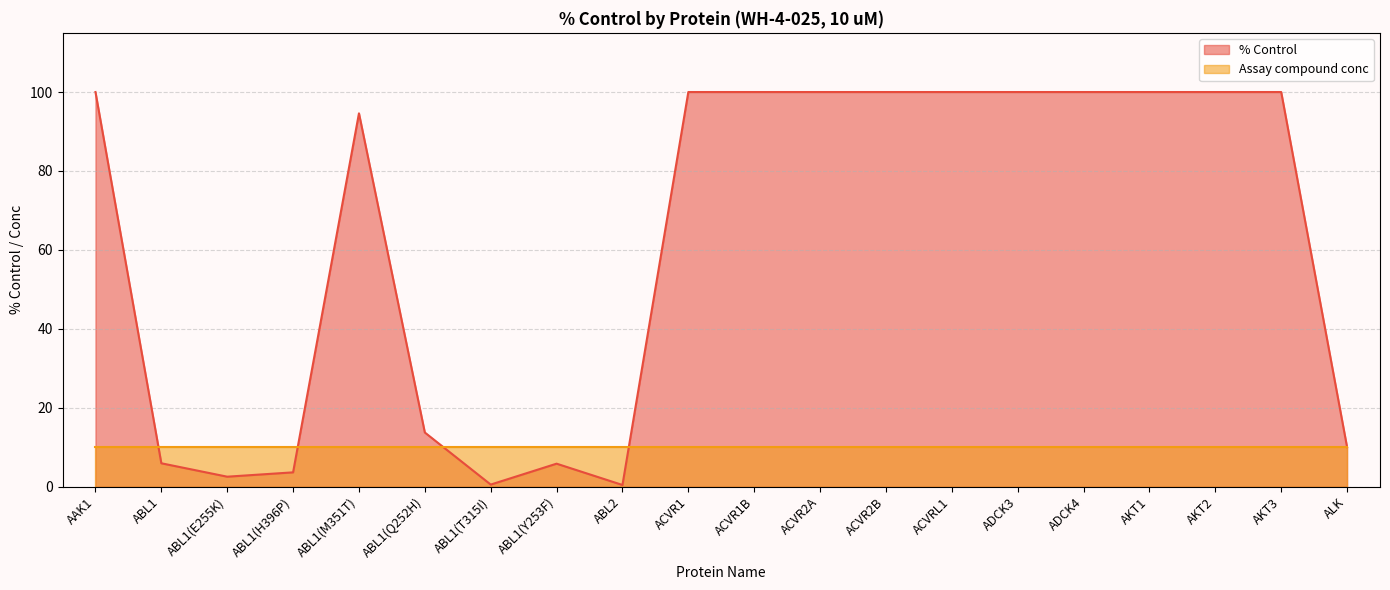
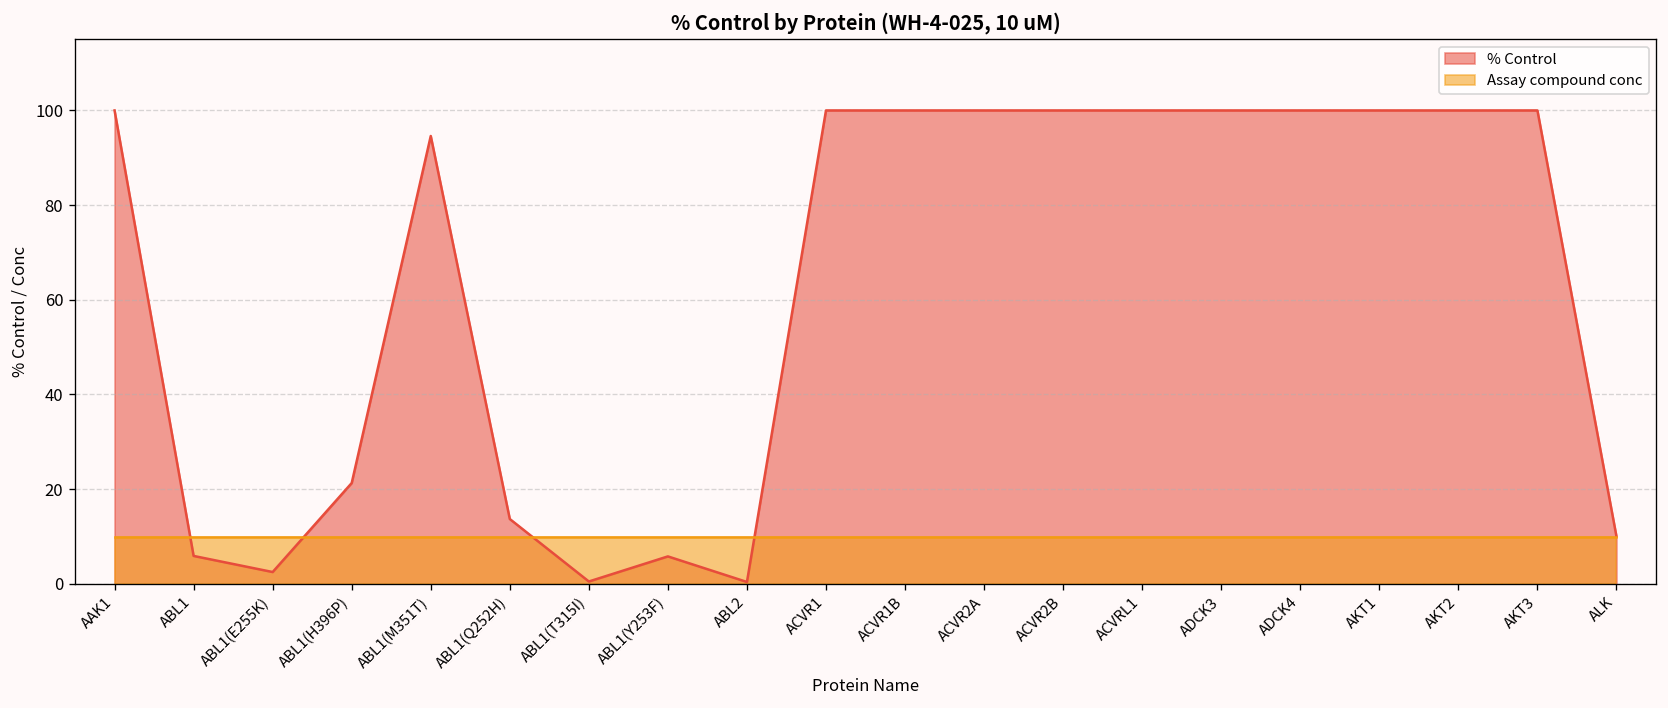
% Control, ABL1(H396P): 4 -> 21
